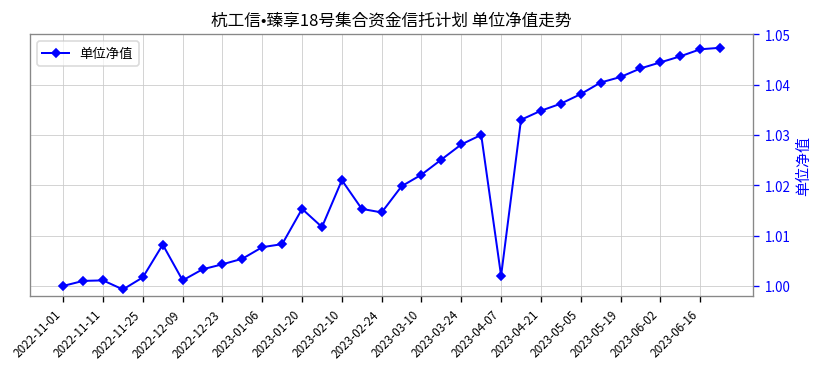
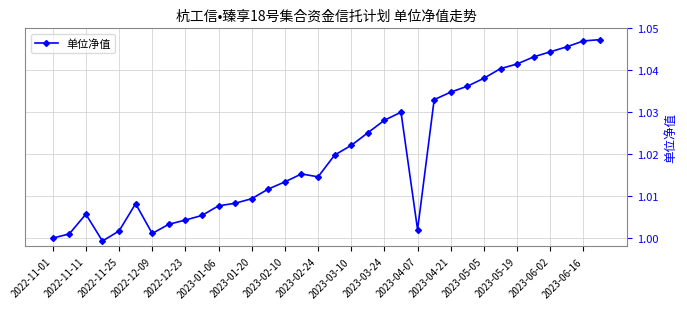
2022-11-11: 1.001 -> 1.006
2023-01-20: 1.015 -> 1.009
2023-02-10: 1.021 -> 1.013
